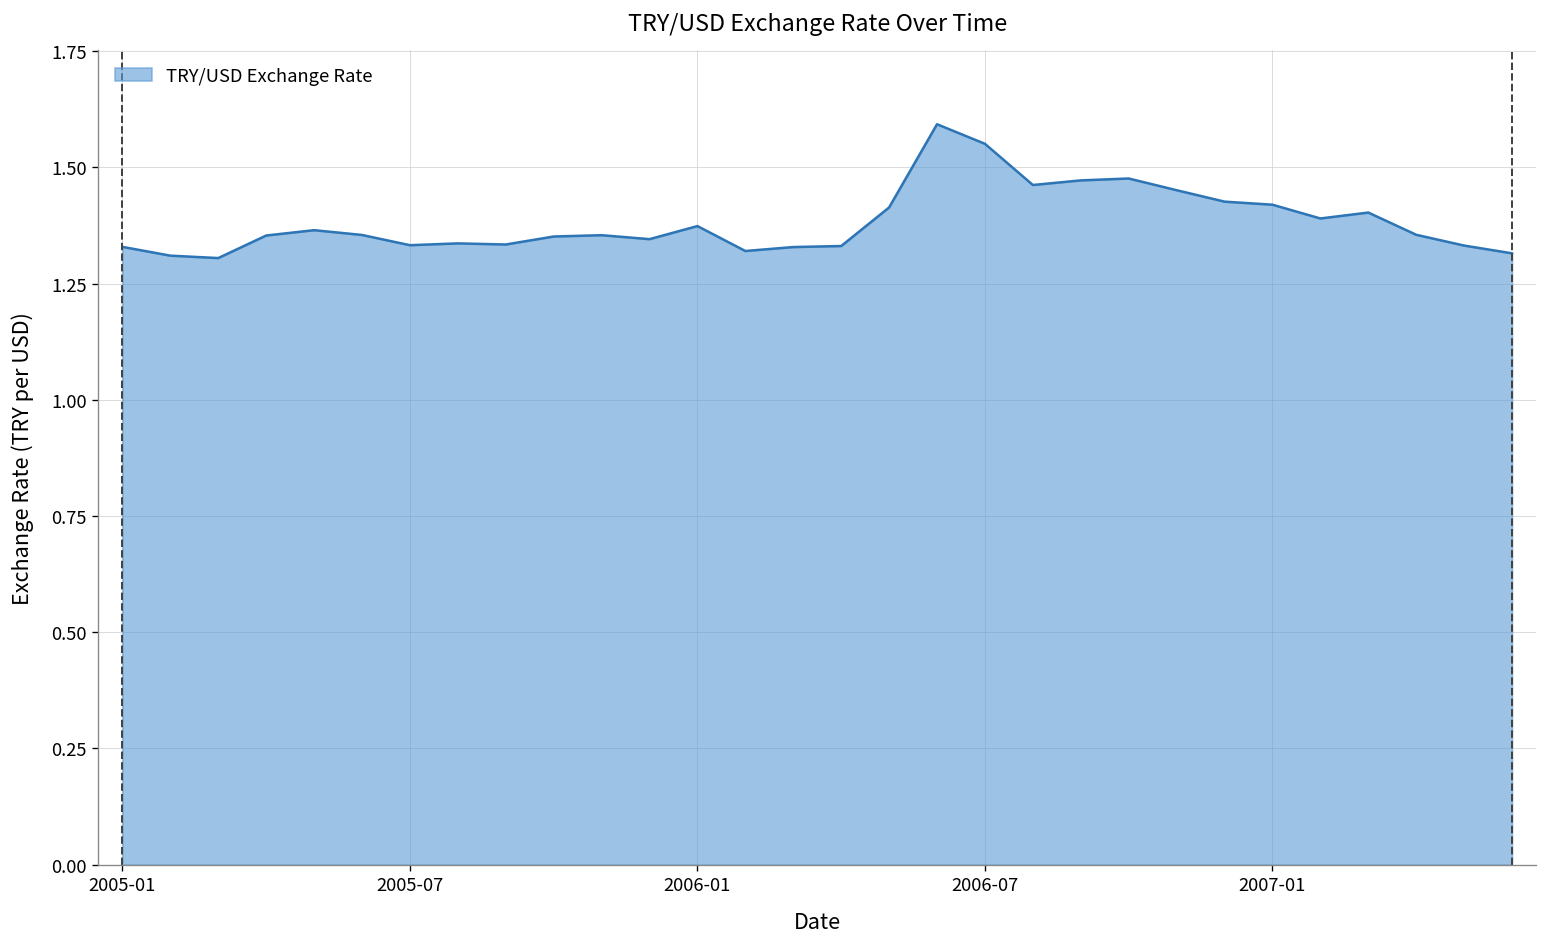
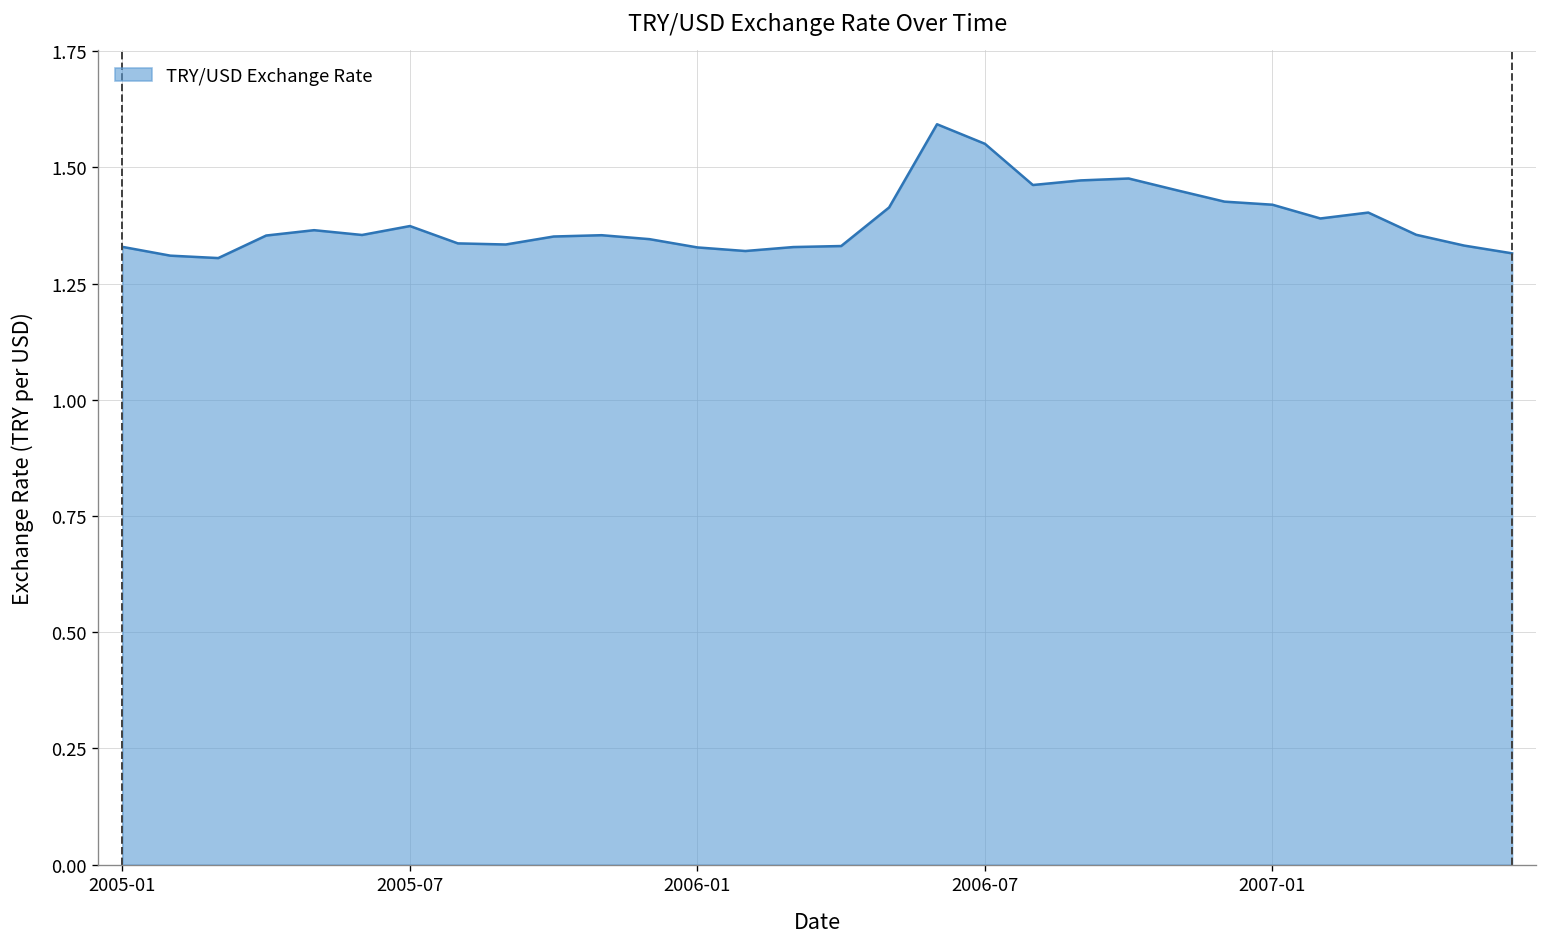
2005-07: 1.33 -> 1.37
2006-01: 1.37 -> 1.33
